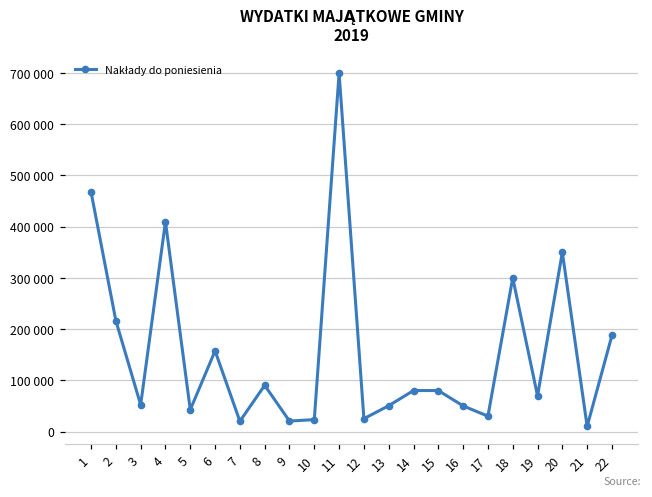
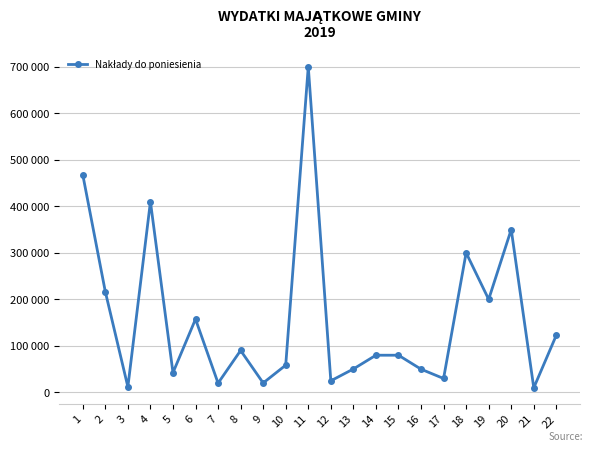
3: 50000 -> 10000
10: 20000 -> 60000
19: 70000 -> 200000
22: 190000 -> 120000
